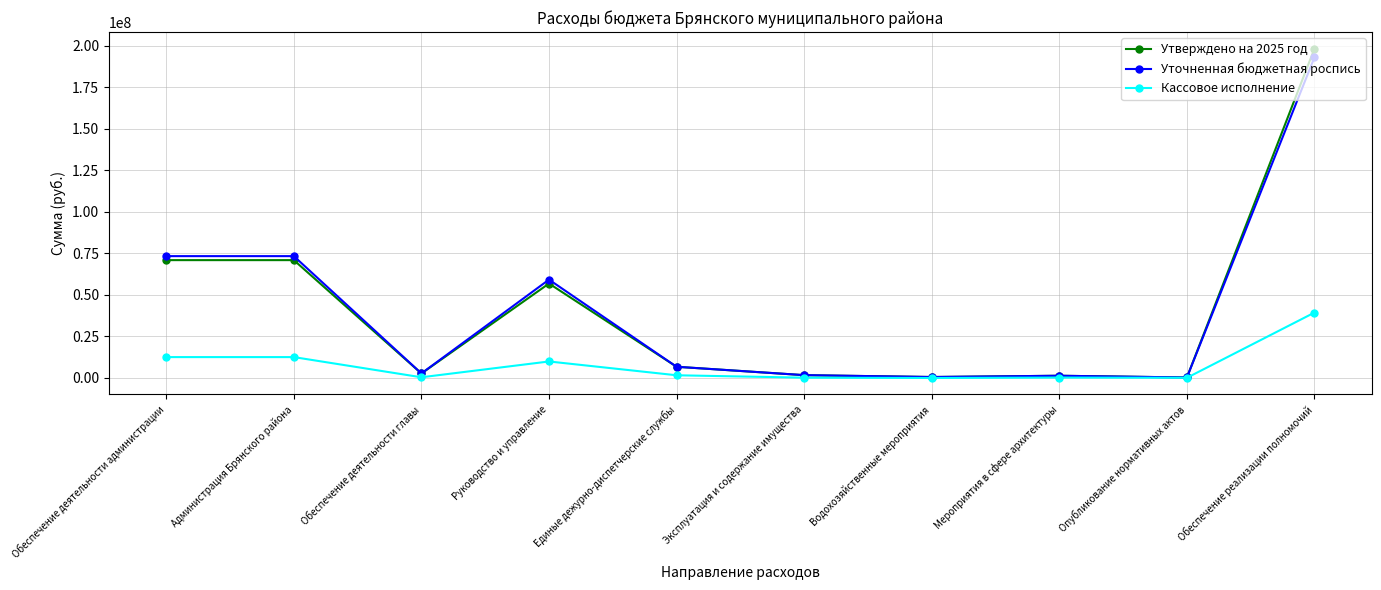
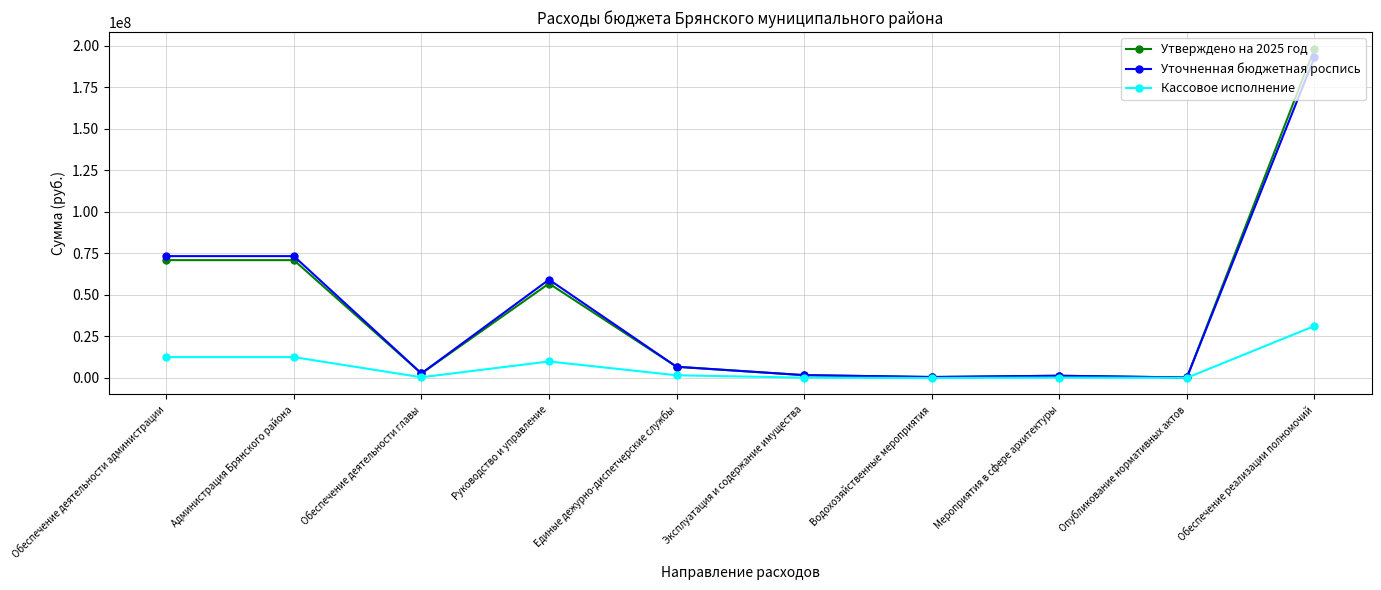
Кассовое исполнение, Обеспечение реализации полномочий: 39000000 -> 31000000
